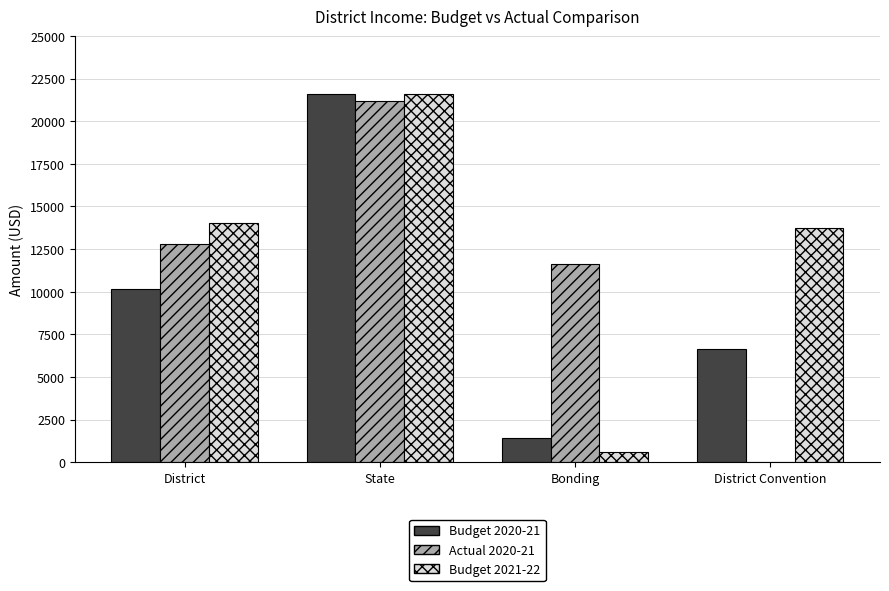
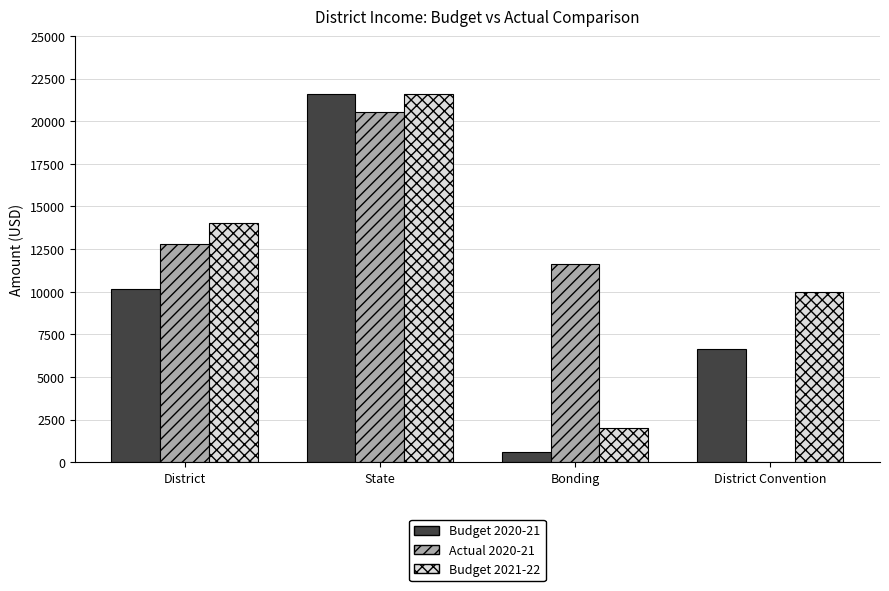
Actual 2020-21, State: 21200 -> 20600
Budget 2020-21, Bonding: 1400 -> 600
Budget 2021-22, Bonding: 600 -> 2000
Budget 2021-22, District Convention: 13700 -> 10000
